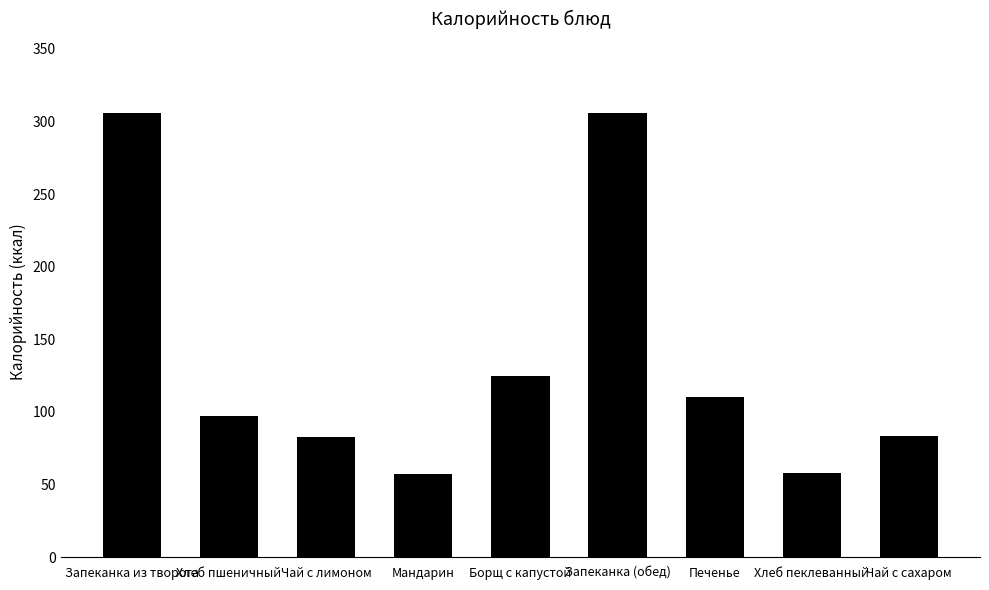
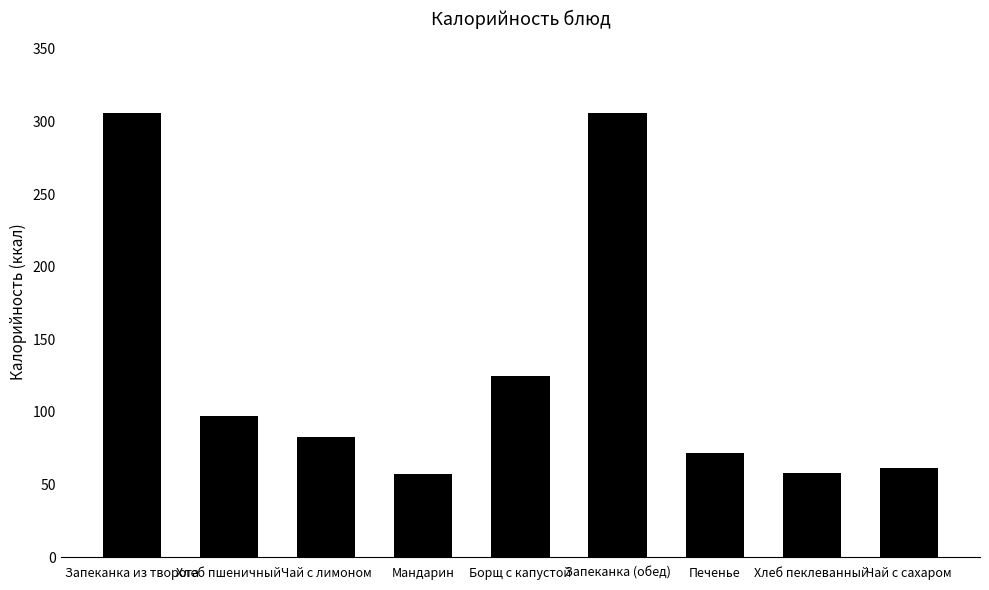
Печенье: 110 -> 72
Чай с сахаром: 83 -> 61
